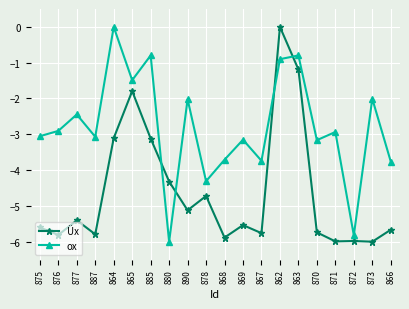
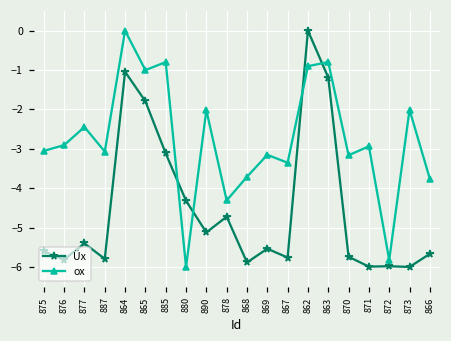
Üx, 864: -3.1 -> -1.0
ox, 865: -1.5 -> -1.0
ox, 867: -3.7 -> -3.4
